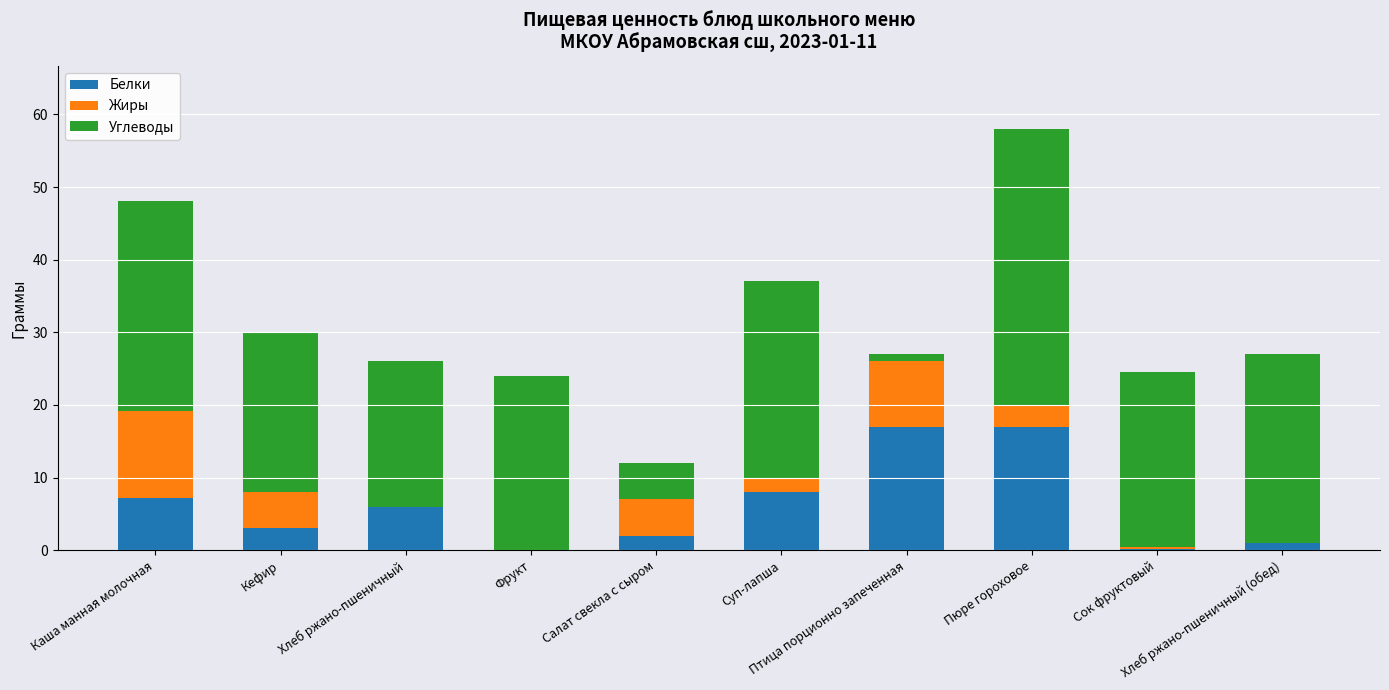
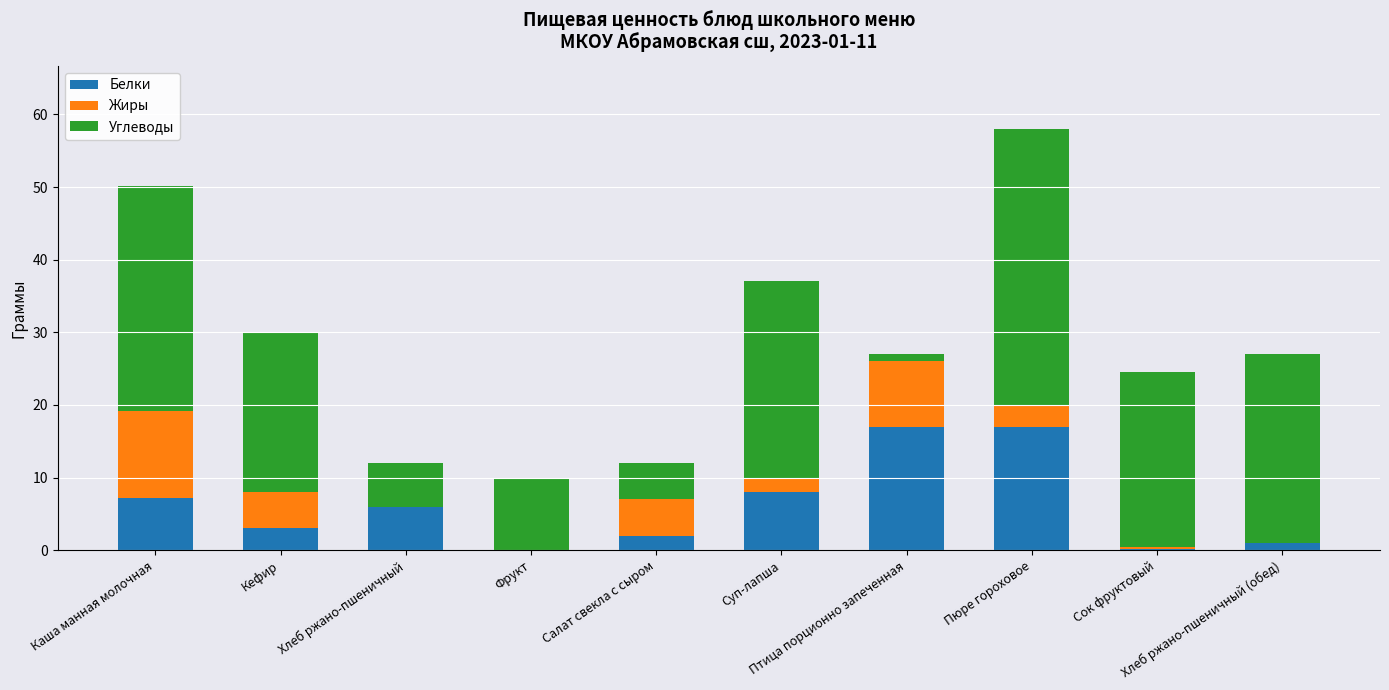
Углеводы, Каша манная молочная: 29 -> 31
Углеводы, Хлеб ржано-пшеничный: 20 -> 6
Углеводы, Фрукт: 24 -> 10
